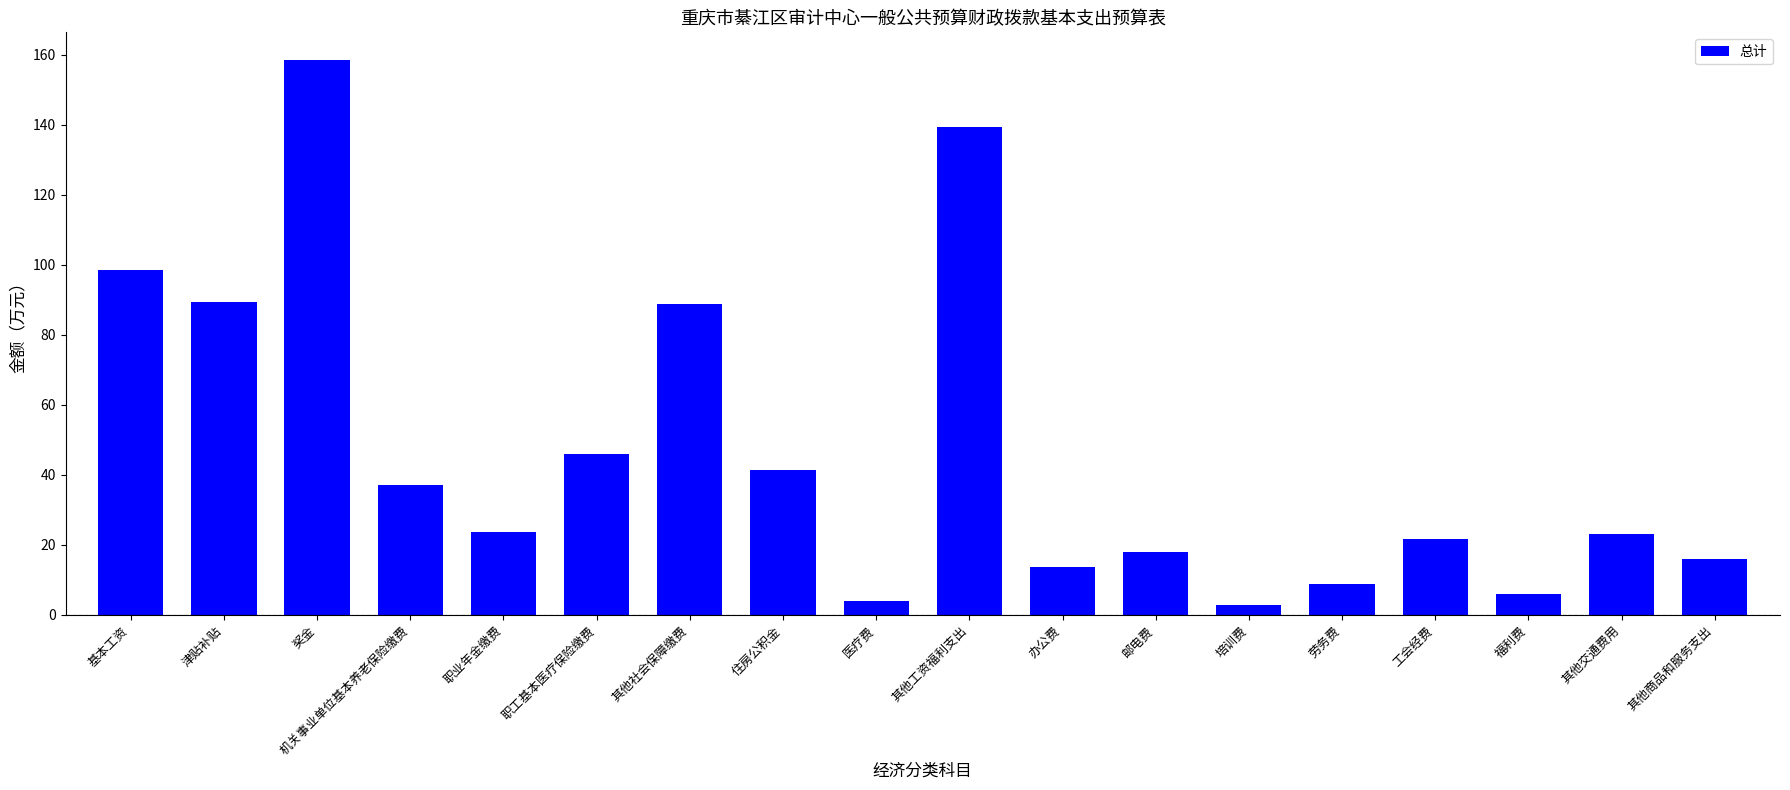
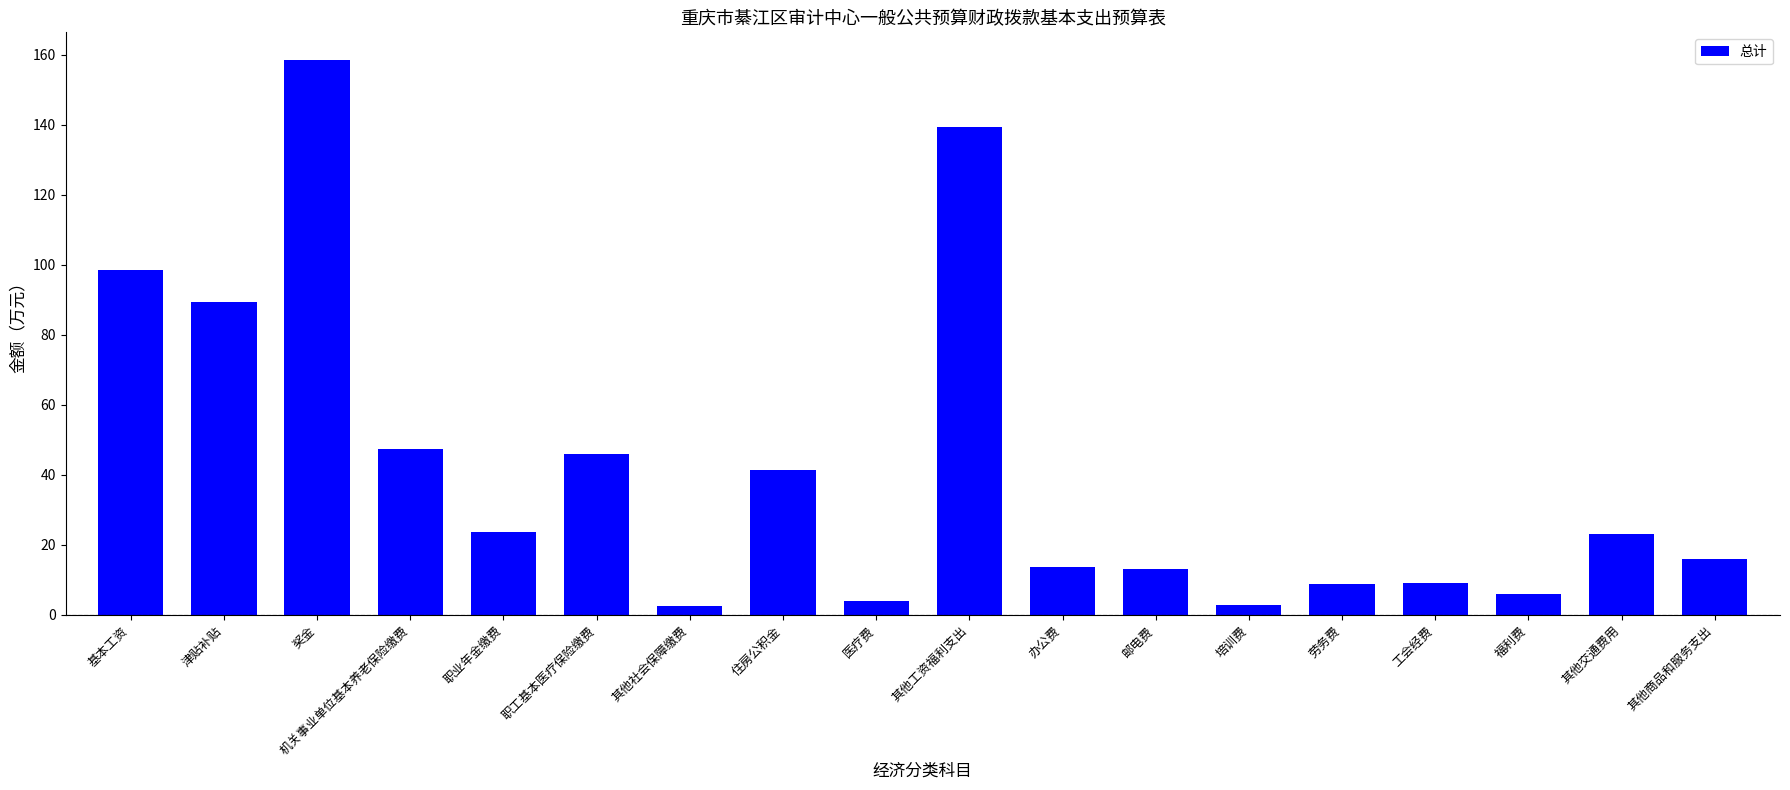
机关事业单位基本养老保险缴费: 37 -> 47
其他社会保障缴费: 89 -> 2
邮电费: 18 -> 13
工会经费: 22 -> 9
